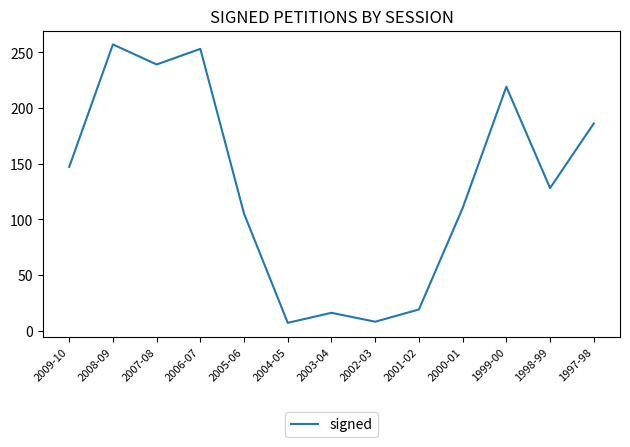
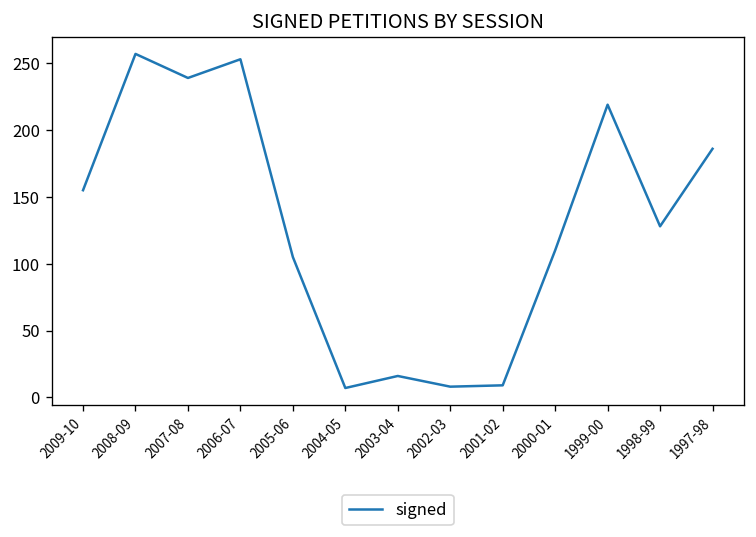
2009-10: 147 -> 155
2001-02: 19 -> 9
